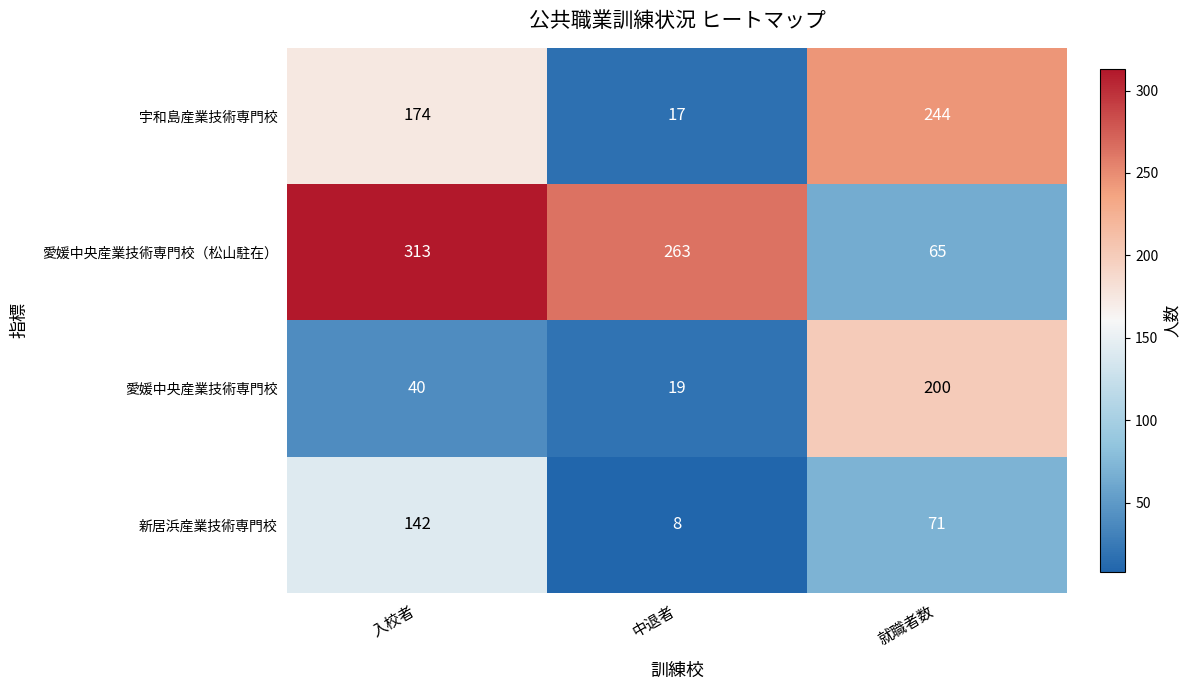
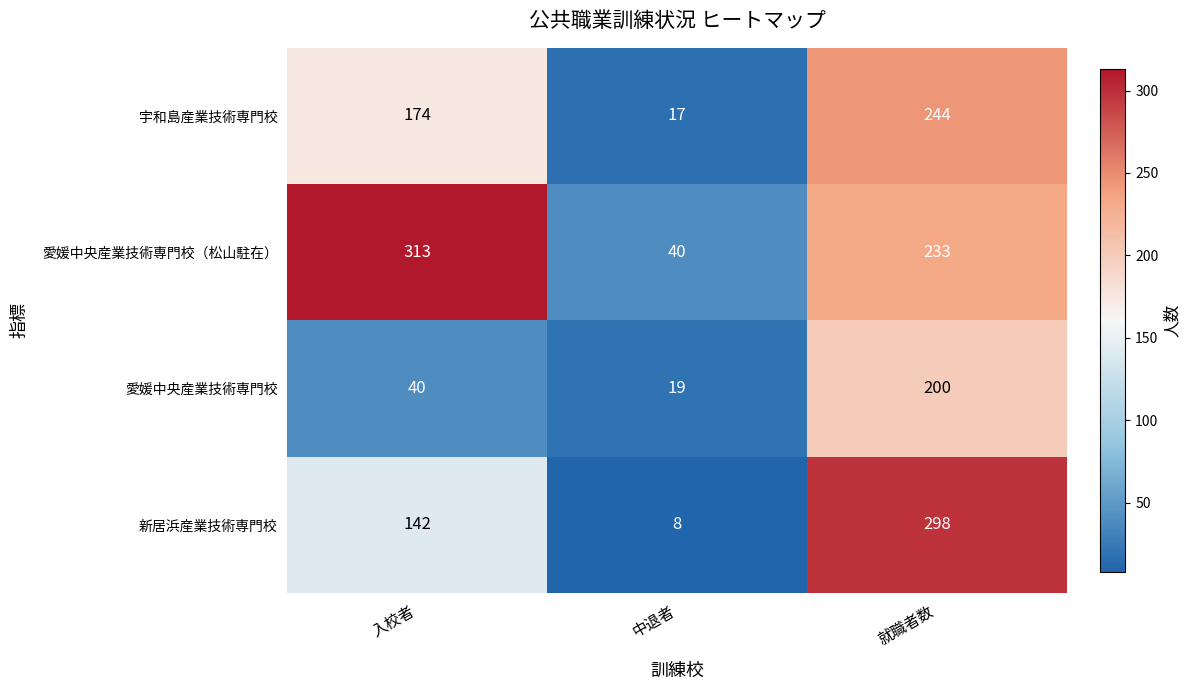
愛媛中央産業技術専門校（松山駐在）, 中退者: 263 -> 40
愛媛中央産業技術専門校（松山駐在）, 就職者数: 65 -> 233
新居浜産業技術専門校, 就職者数: 71 -> 298
